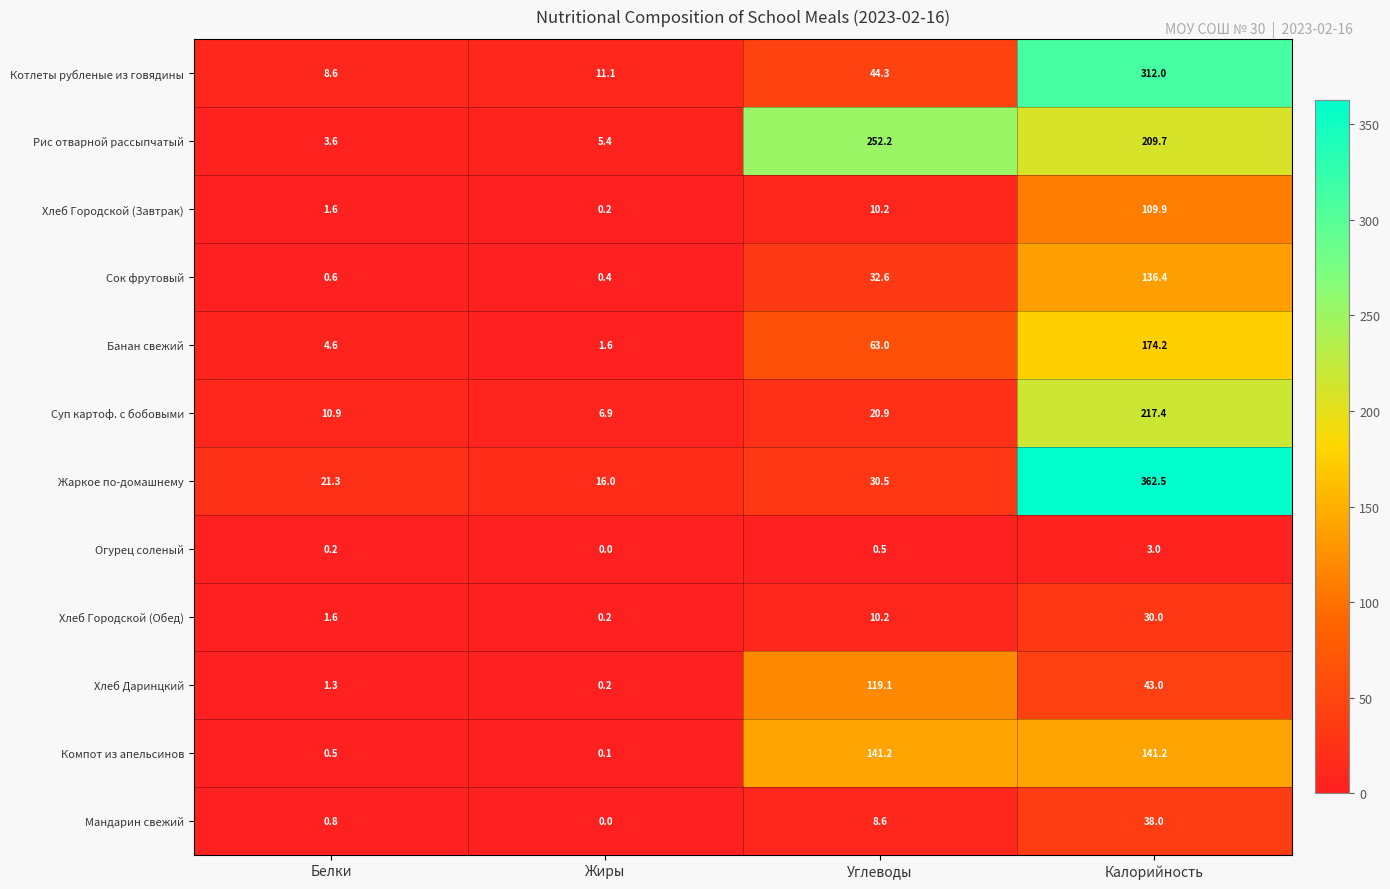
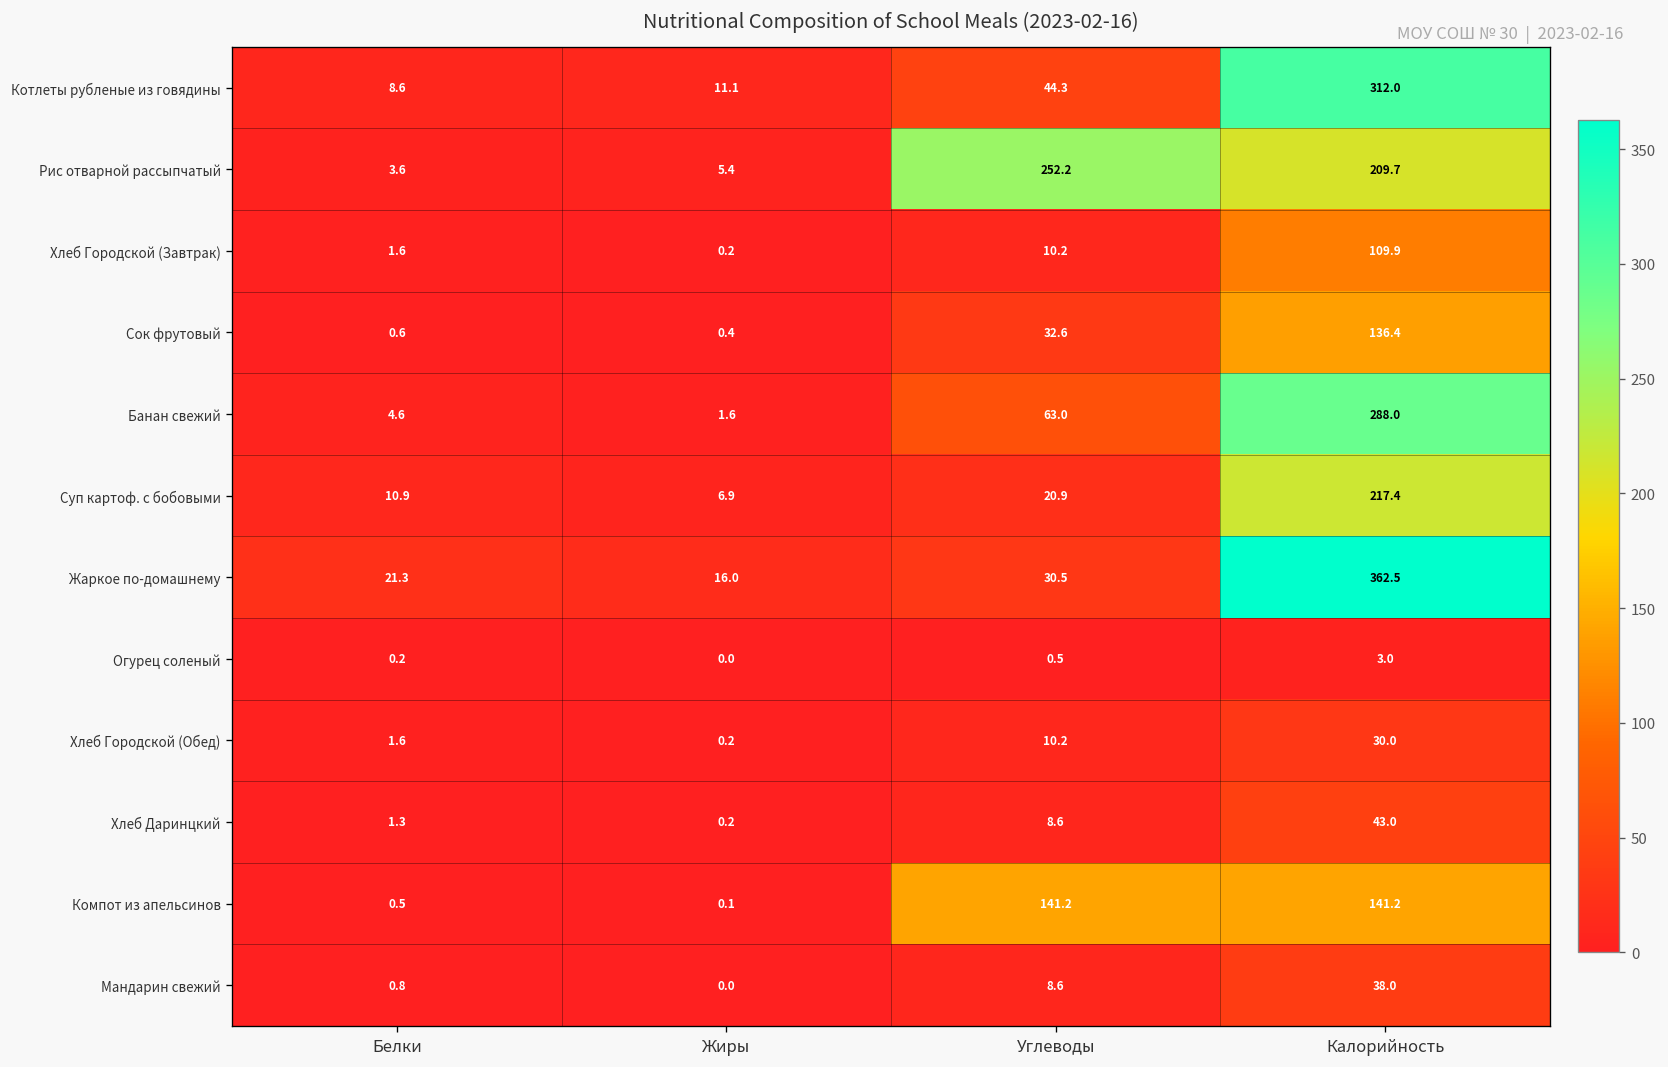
Банан свежий, Калорийность: 174.2 -> 288.0
Хлеб Даринцкий, Углеводы: 119.1 -> 8.6
